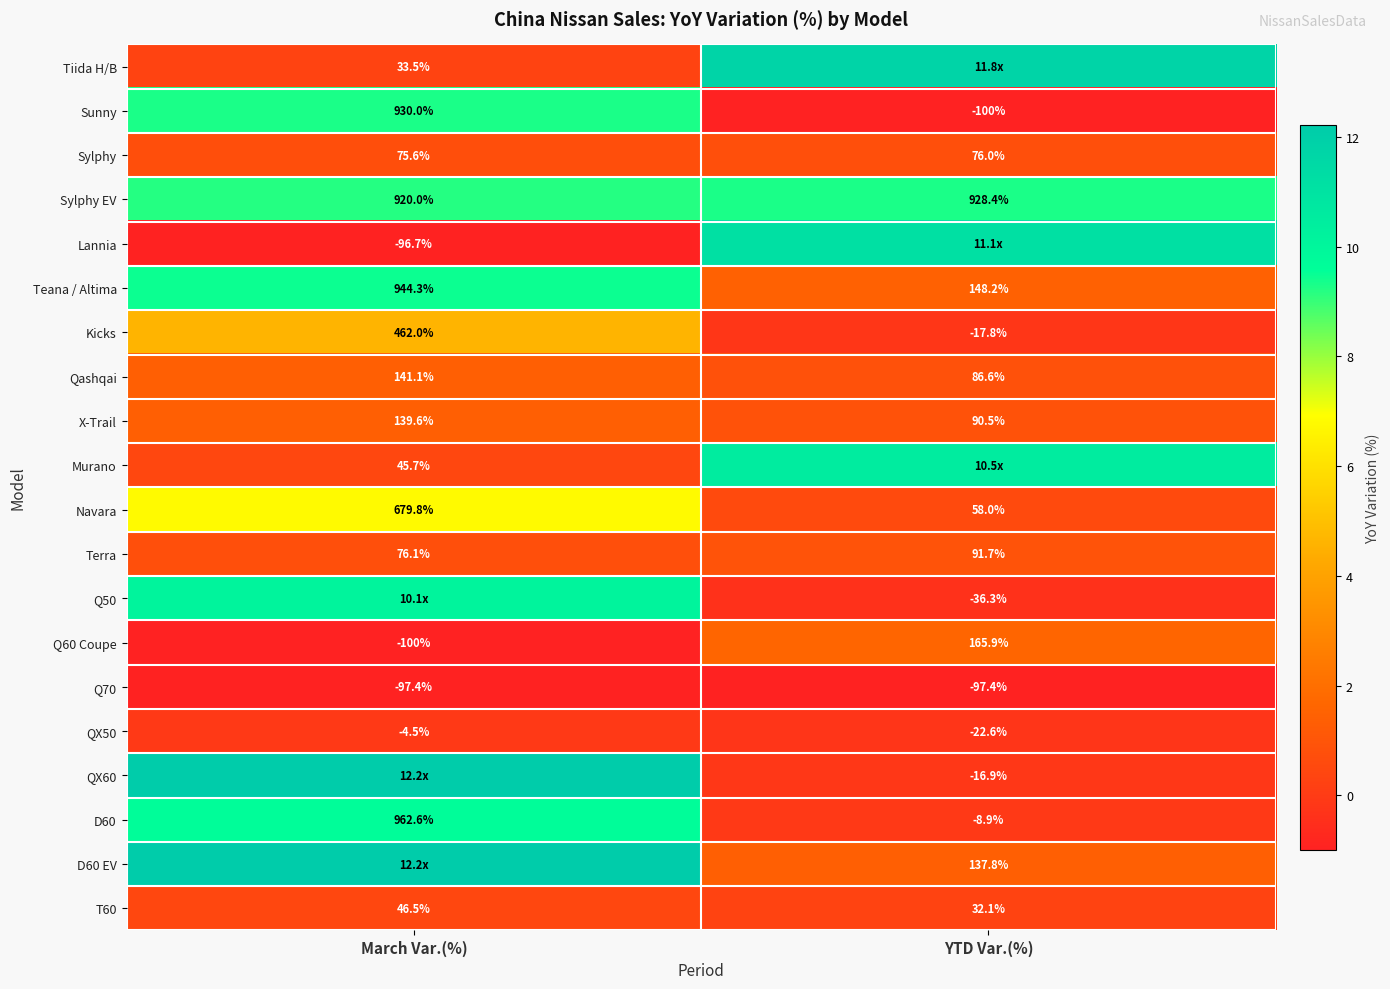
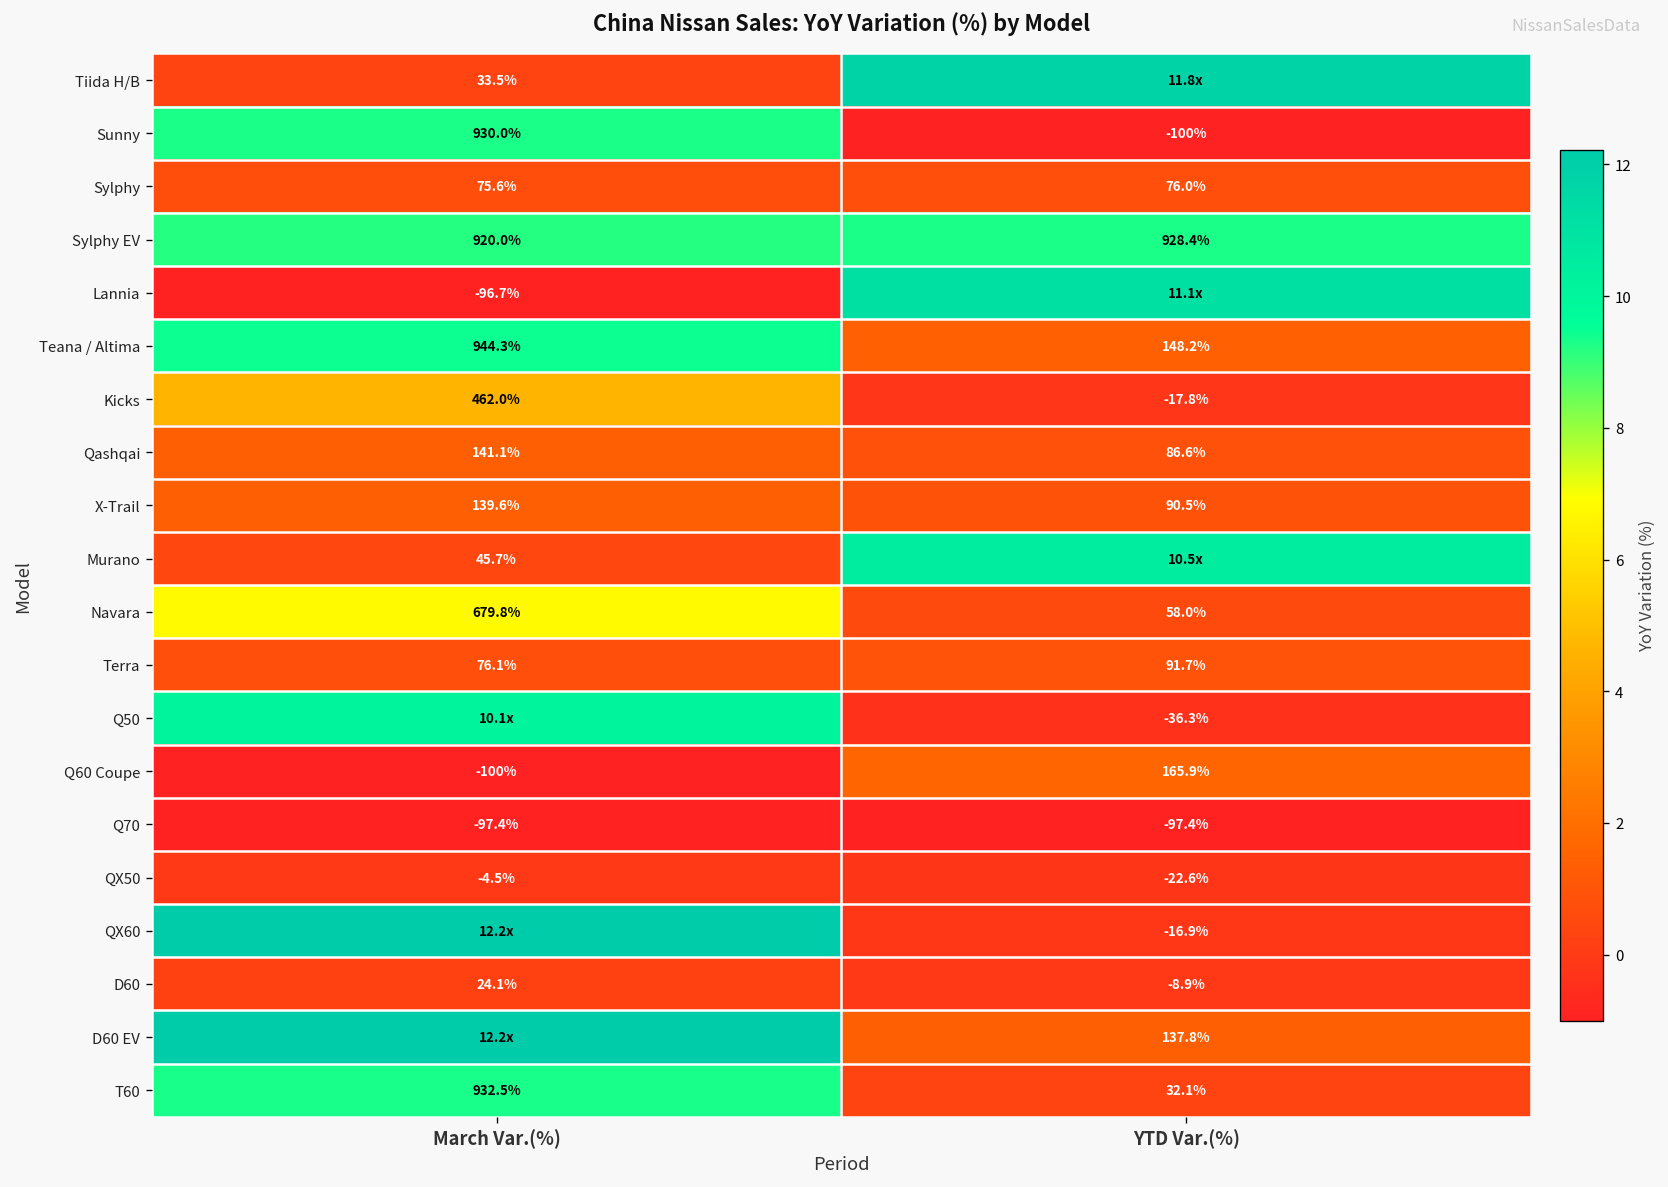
D60, March Var.(%): 962.6% -> 24.1%
T60, March Var.(%): 46.5% -> 932.5%
